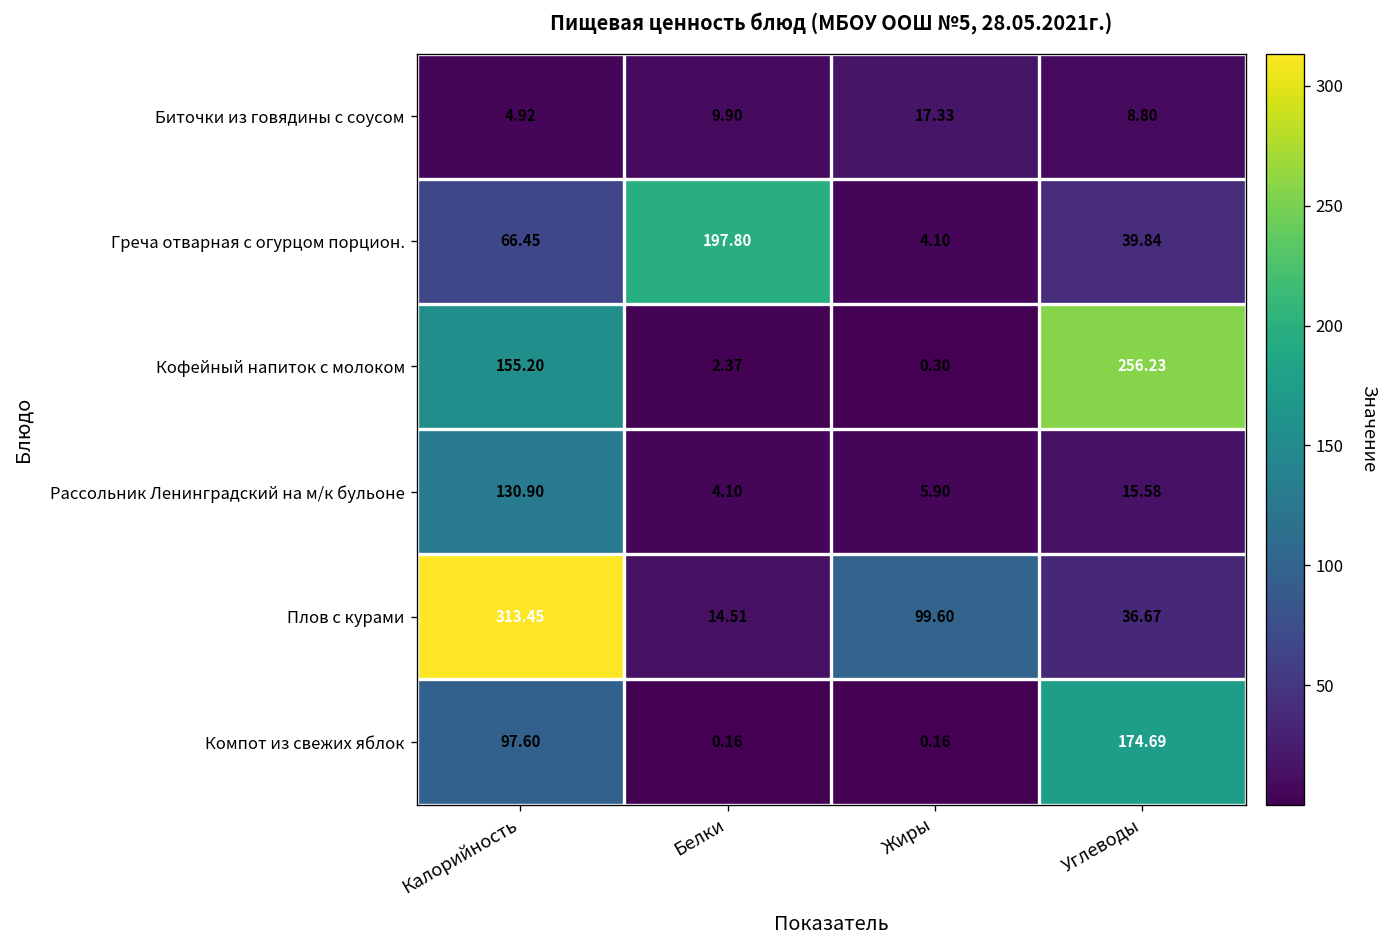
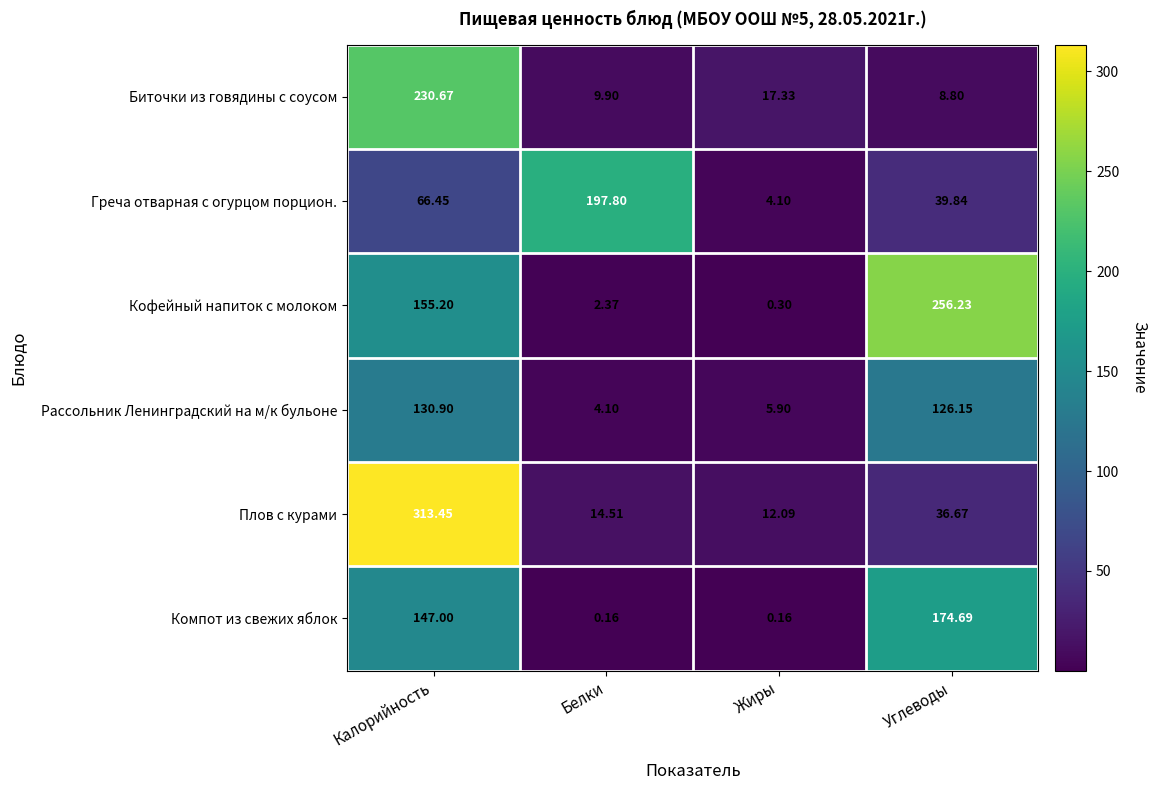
Биточки из говядины с соусом, Калорийность: 4.92 -> 230.67
Рассольник Ленинградский на м/к бульоне, Углеводы: 15.58 -> 126.15
Плов с курами, Жиры: 99.60 -> 12.09
Компот из свежих яблок, Калорийность: 97.60 -> 147.00
